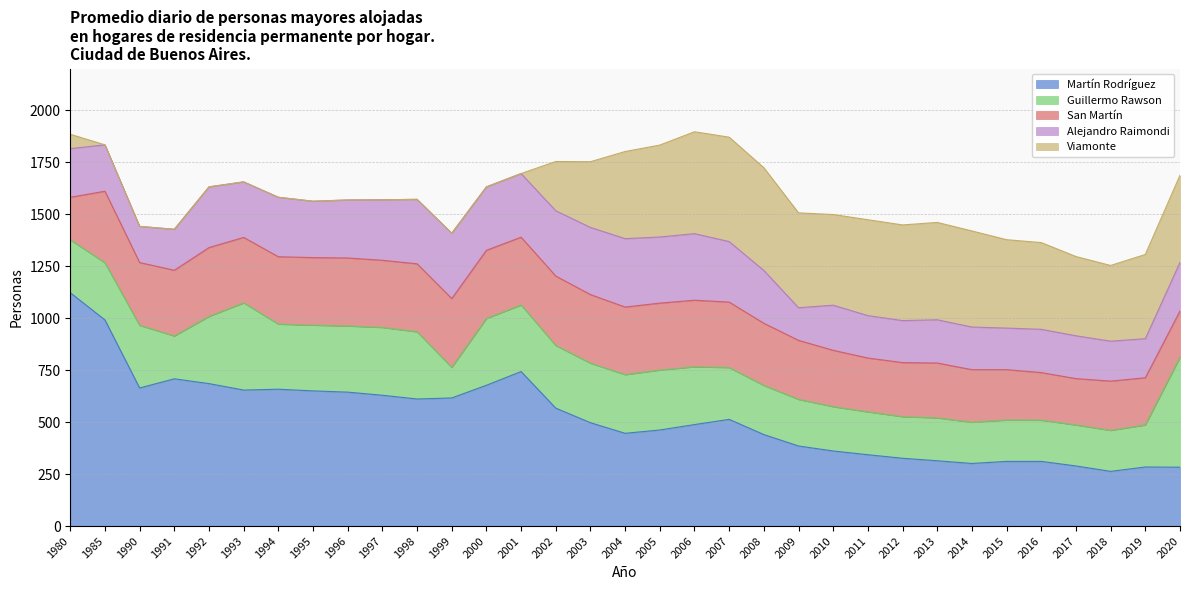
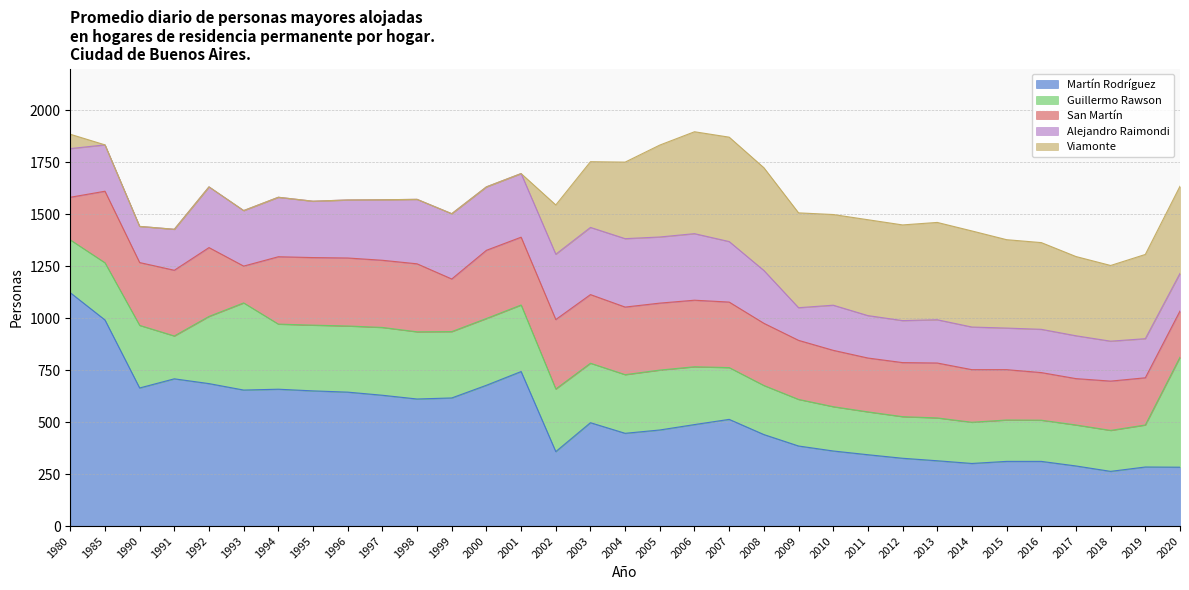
San Martín, 1993: 320 -> 180
Guillermo Rawson, 1999: 150 -> 320
San Martín, 1999: 330 -> 250
Martín Rodríguez, 2002: 570 -> 360
Viamonte, 2004: 420 -> 370
Alejandro Raimondi, 2020: 230 -> 180
